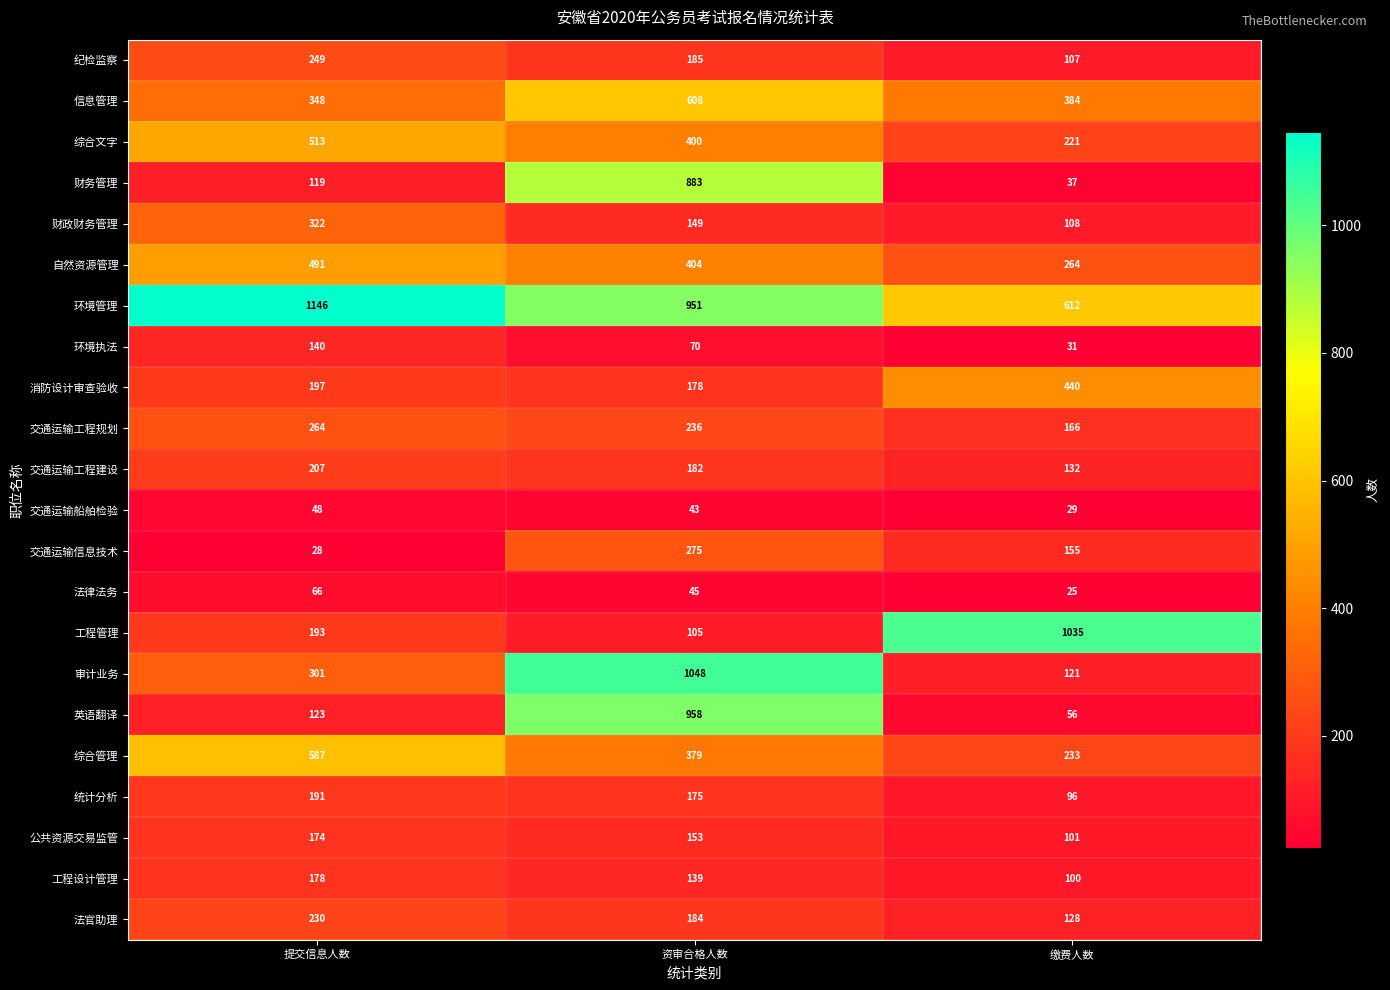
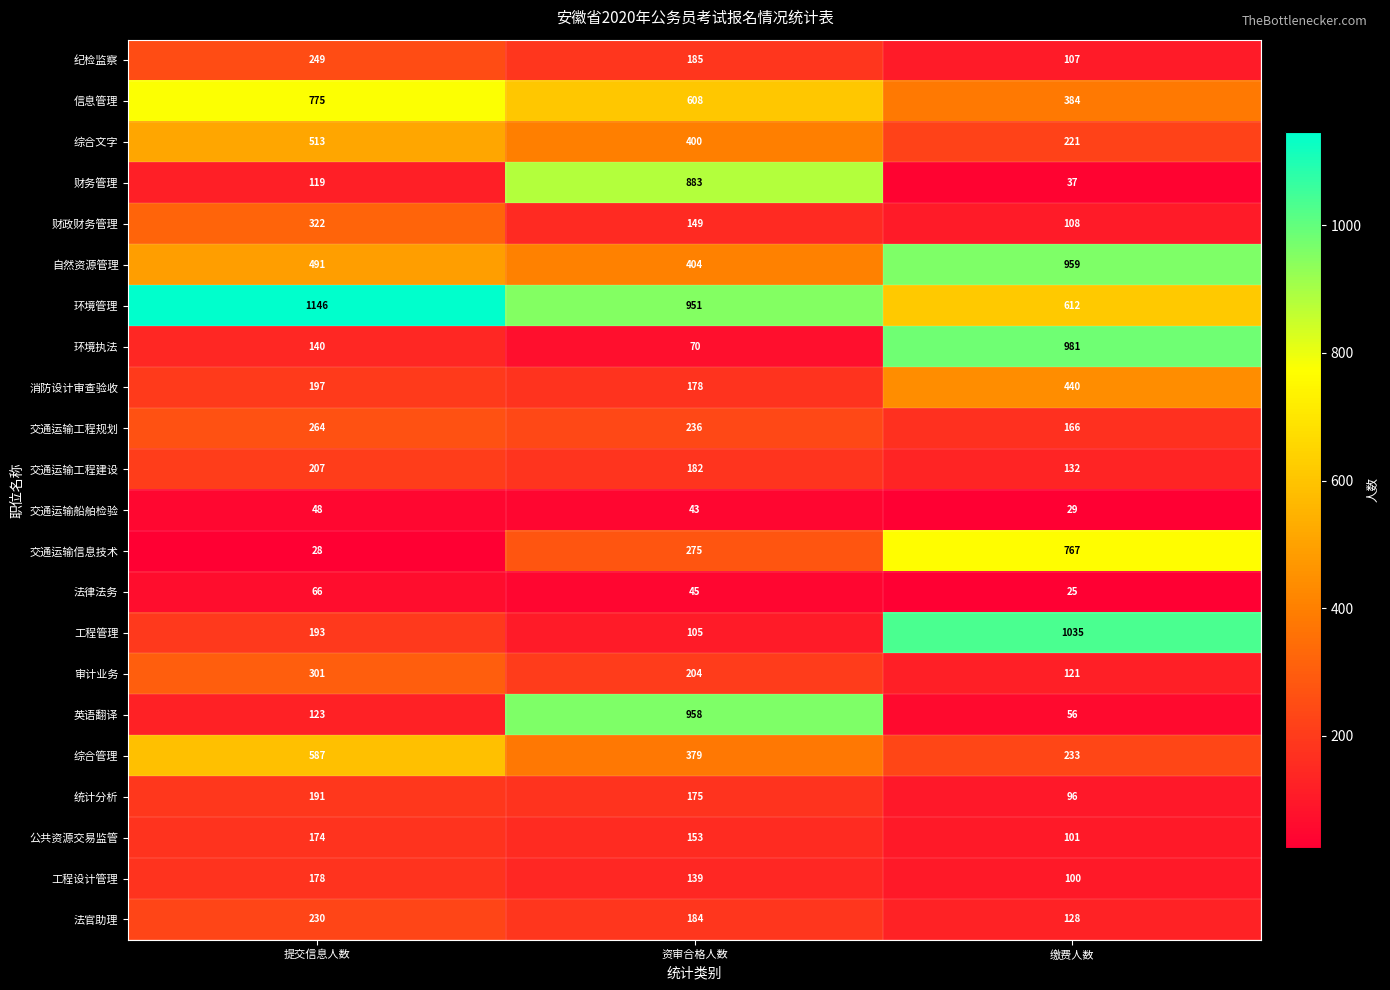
信息管理, 提交信息人数: 348 -> 775
自然资源管理, 缴费人数: 264 -> 959
环境执法, 缴费人数: 31 -> 981
交通运输信息技术, 缴费人数: 155 -> 767
审计业务, 资审合格人数: 1048 -> 204
